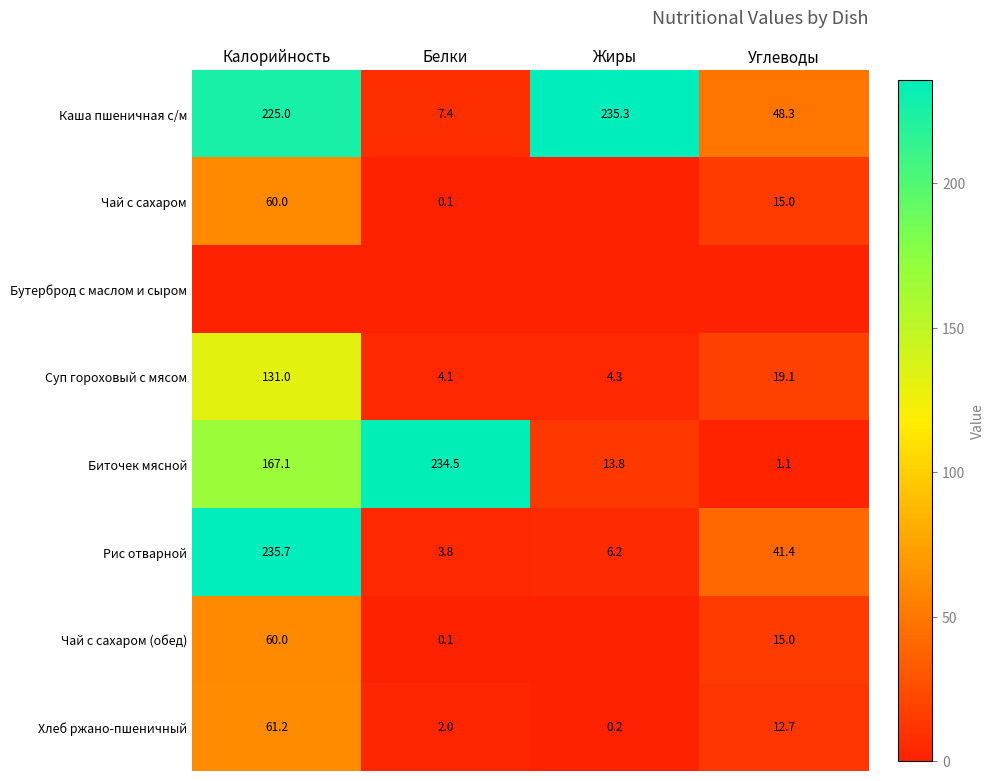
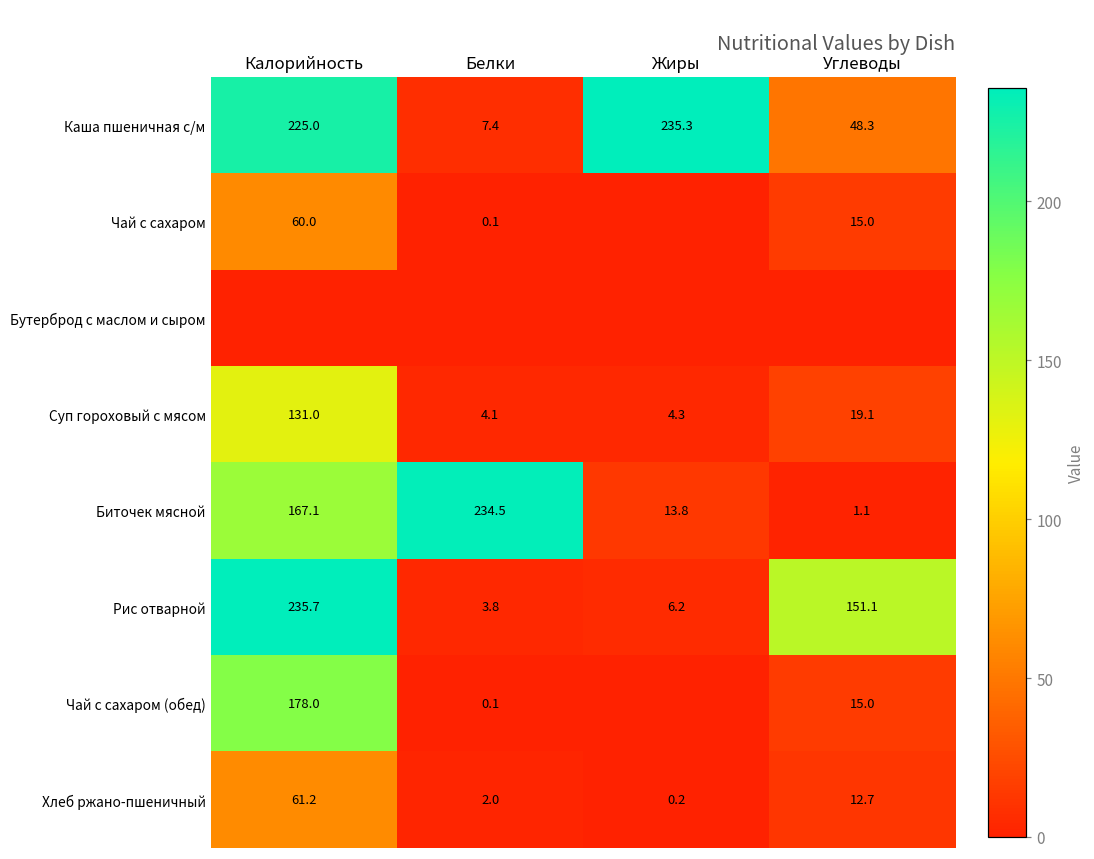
Рис отварной, Углеводы: 41.4 -> 151.1
Чай с сахаром (обед), Калорийность: 60.0 -> 178.0
